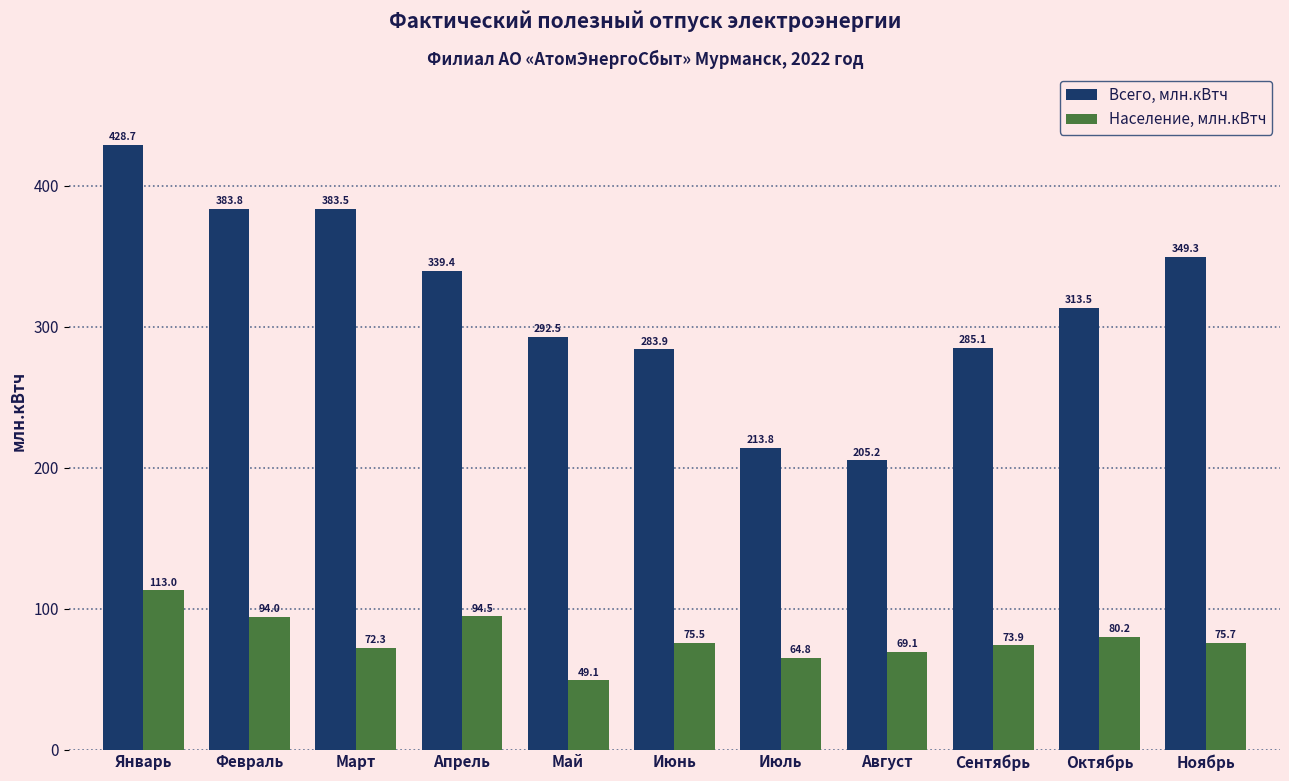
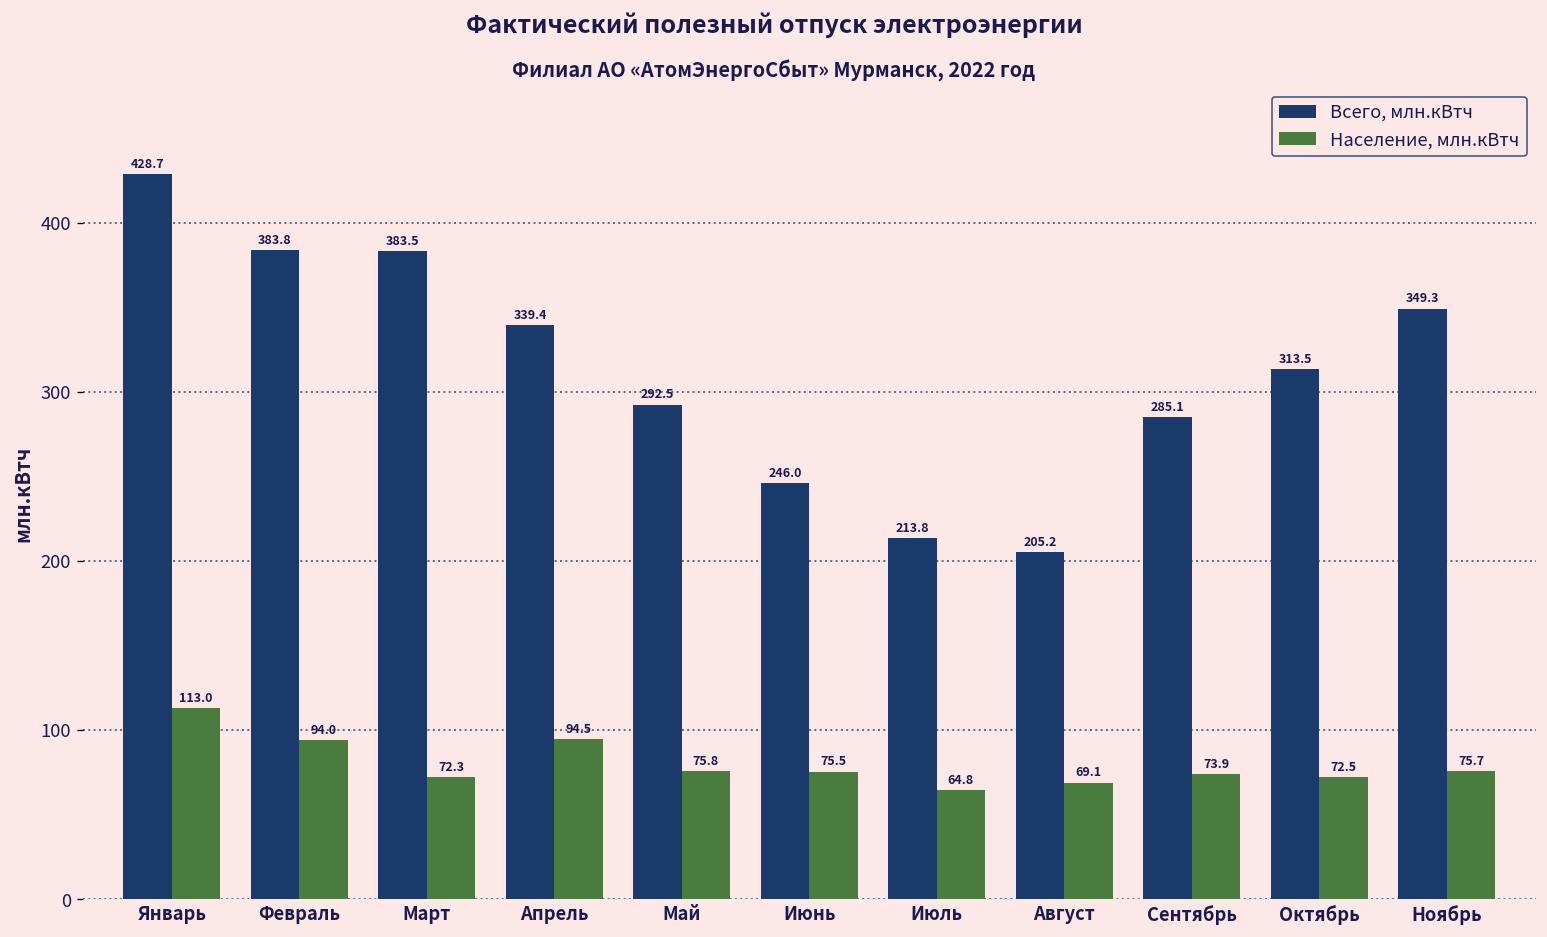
Население, млн.кВтч, Май: 49.1 -> 75.8
Всего, млн.кВтч, Июнь: 283.9 -> 246.0
Население, млн.кВтч, Октябрь: 80.2 -> 72.5
